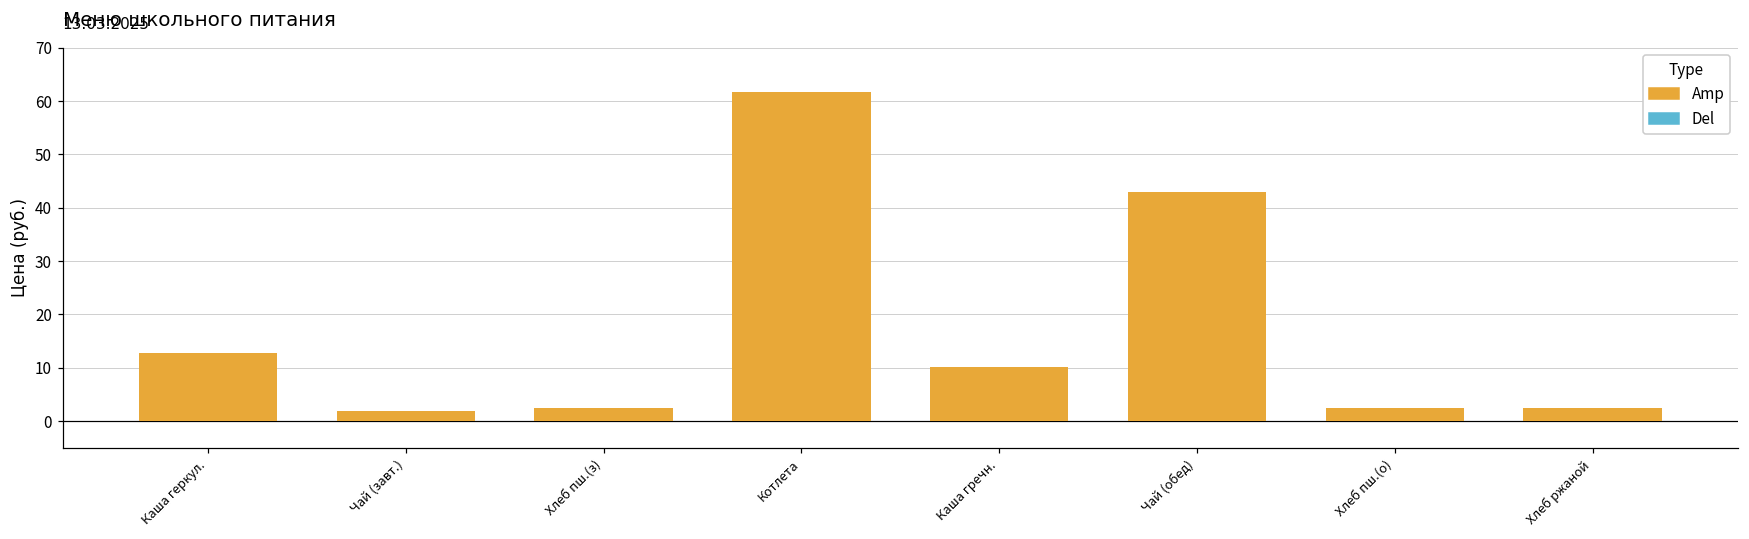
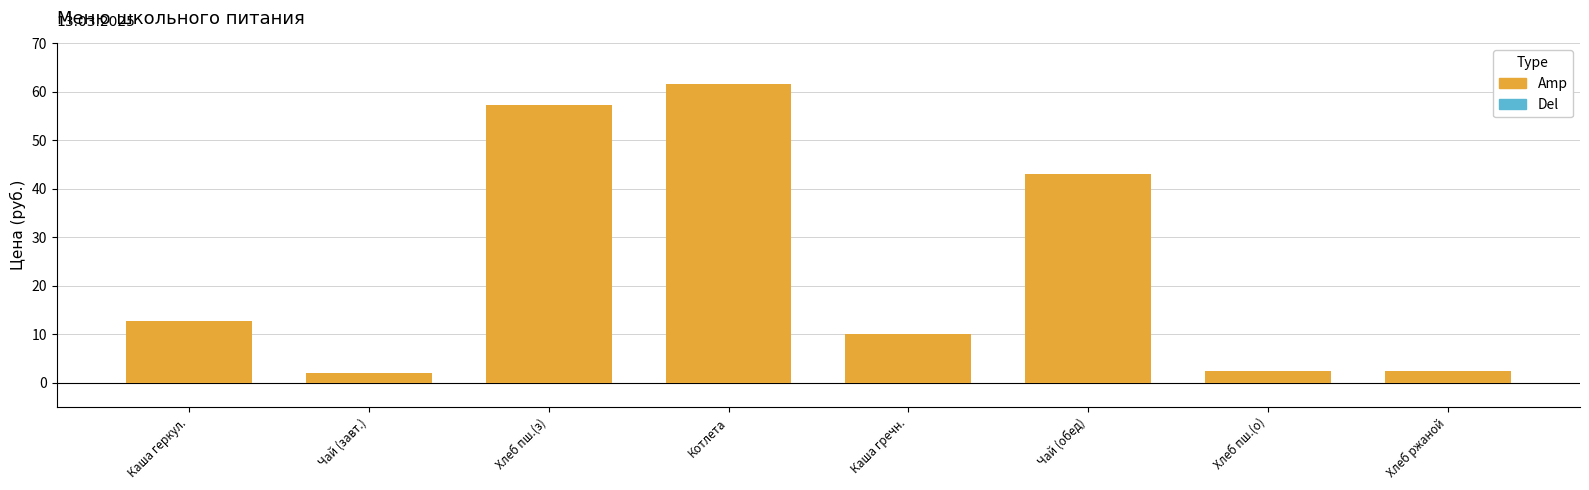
Amp, Хлеб пш.(з): 3 -> 57
